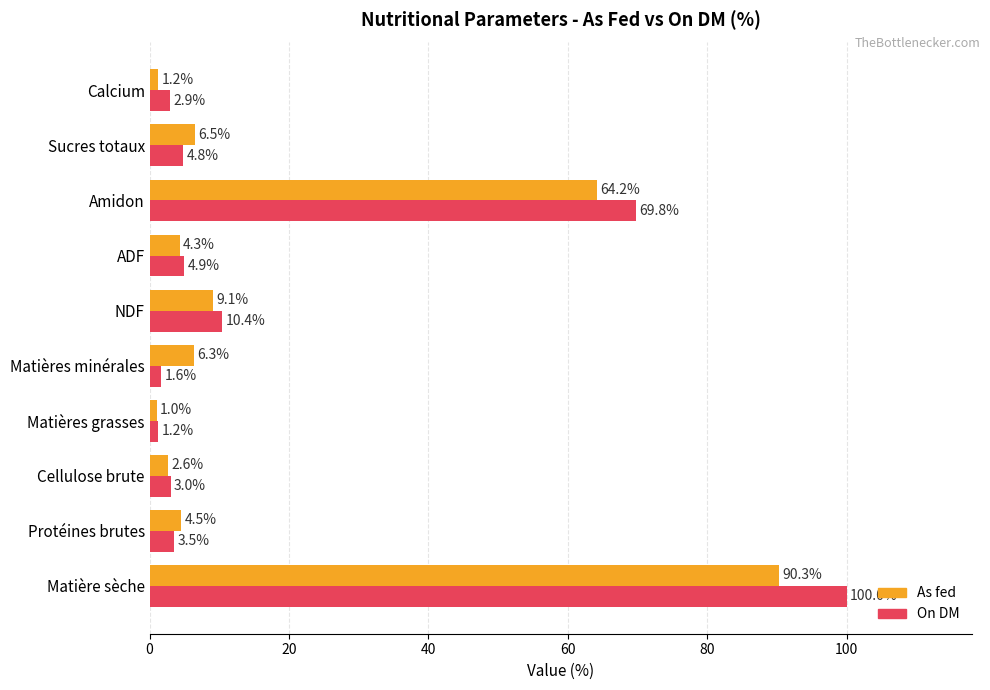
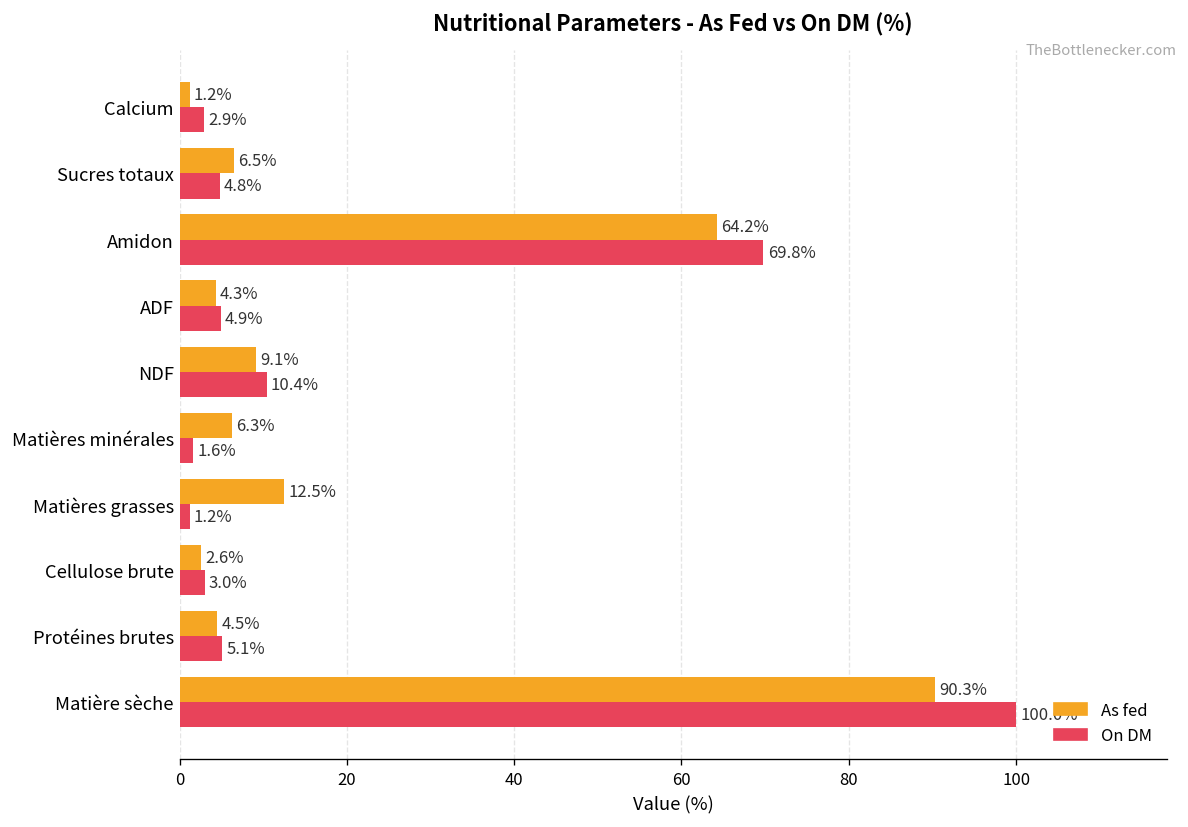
As fed, Matières grasses: 1.0% -> 12.5%
On DM, Protéines brutes: 3.5% -> 5.1%
